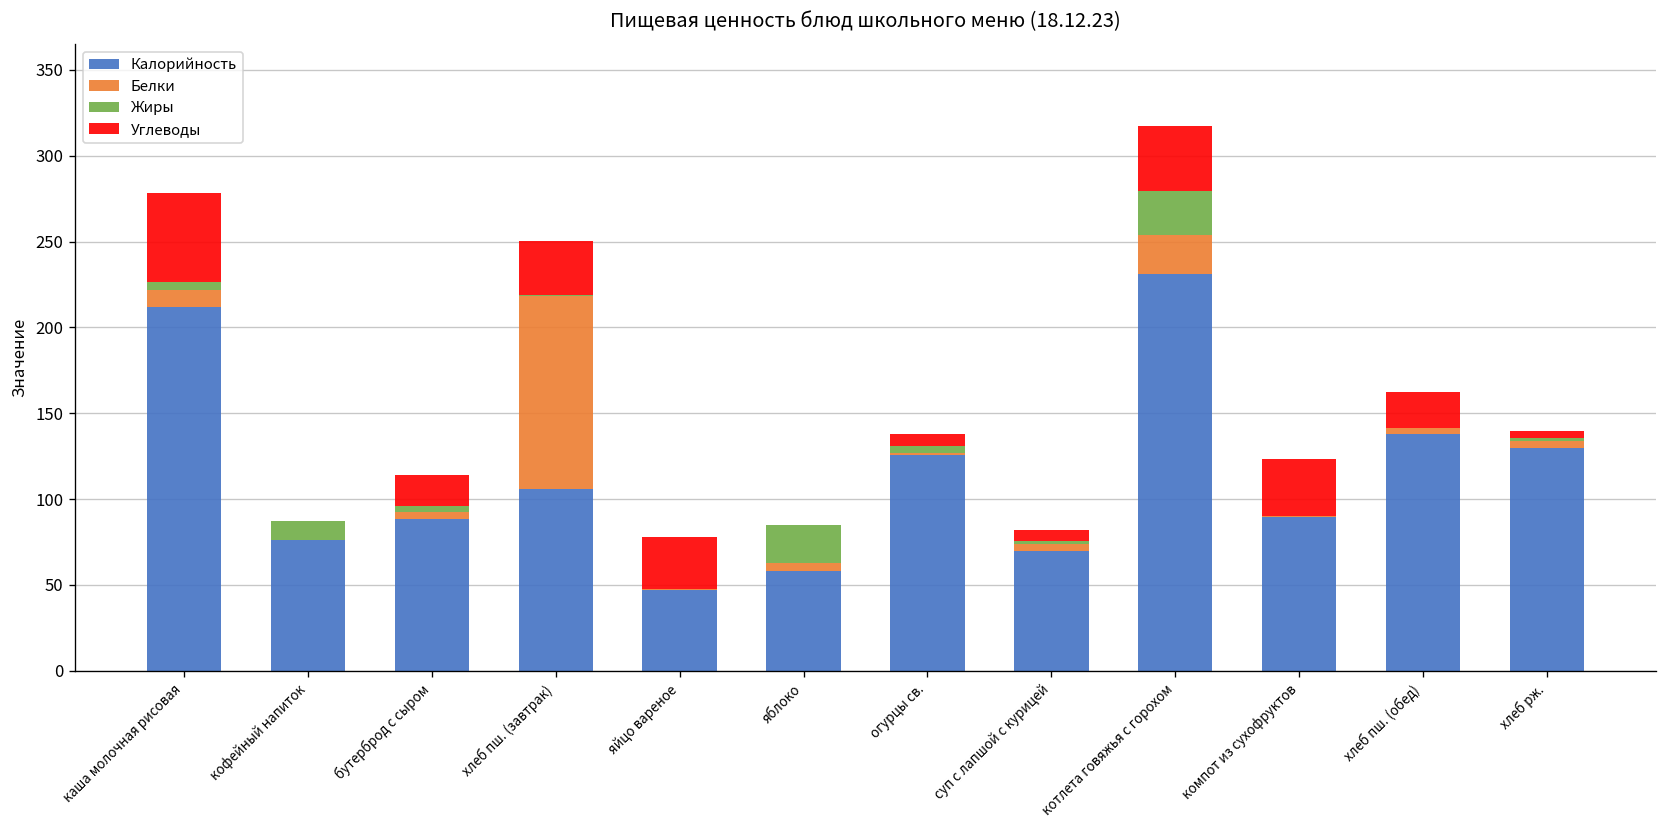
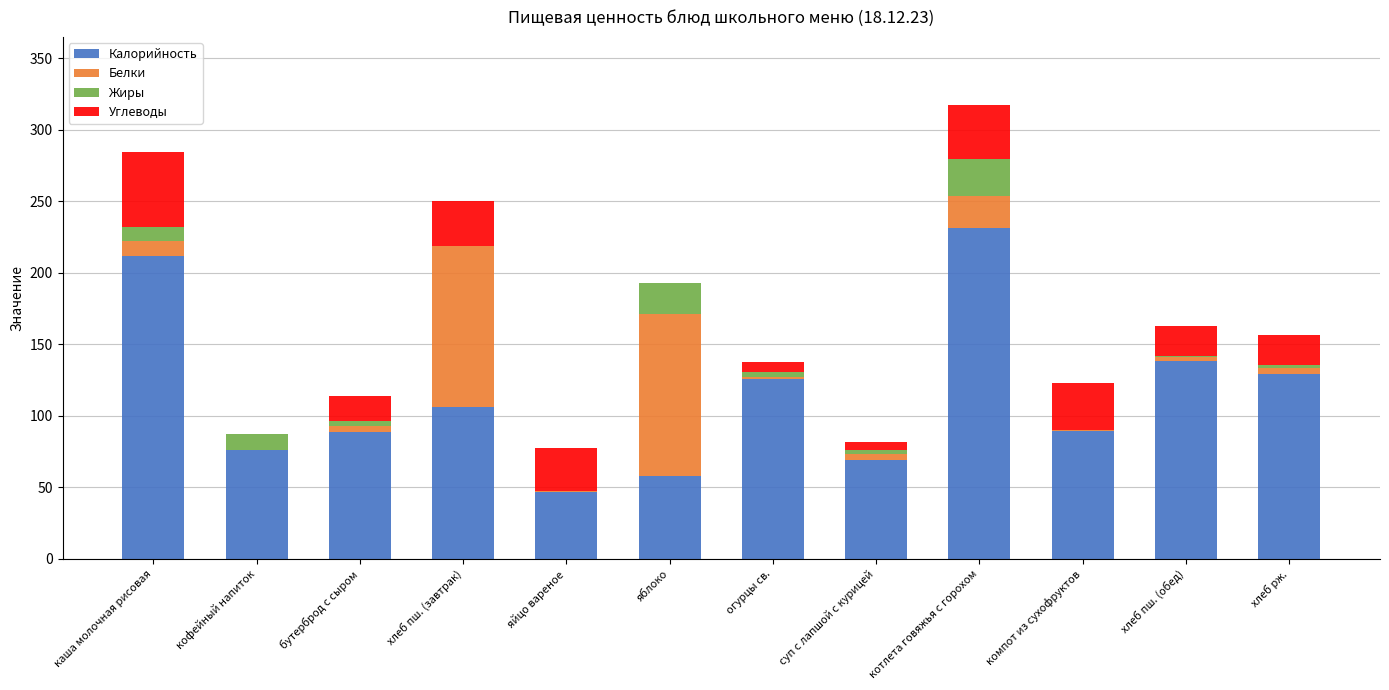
Жиры, каша молочная рисовая: 4 -> 10
Белки, яблоко: 5 -> 113
Углеводы, хлеб рж.: 4 -> 21
